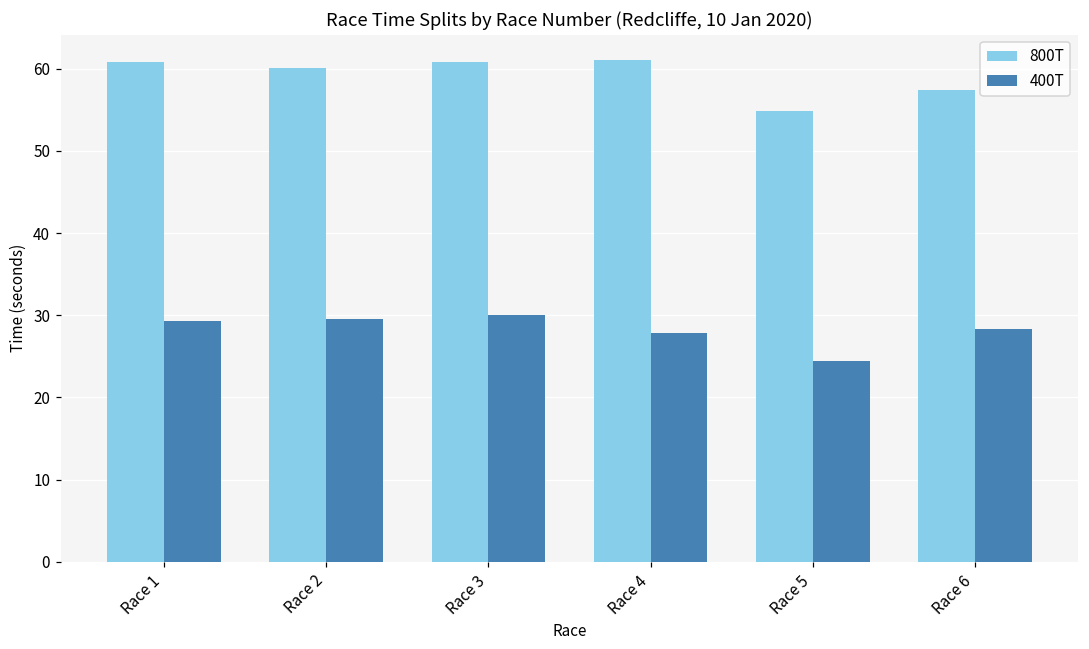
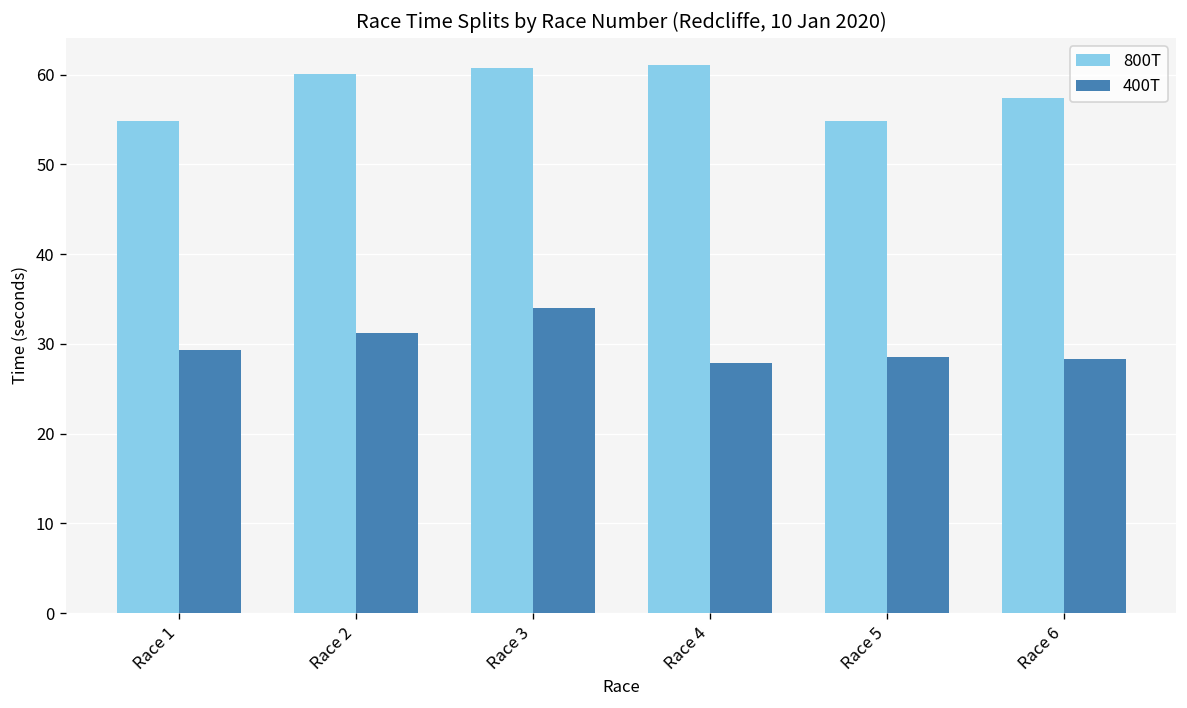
800T, Race 1: 61 -> 55
400T, Race 2: 30 -> 31
400T, Race 3: 30 -> 34
400T, Race 5: 24 -> 29
